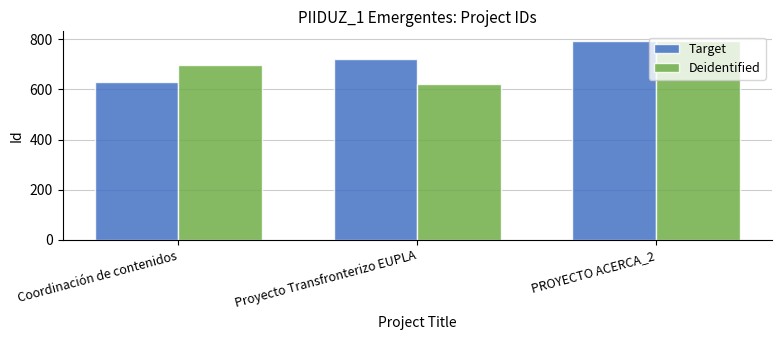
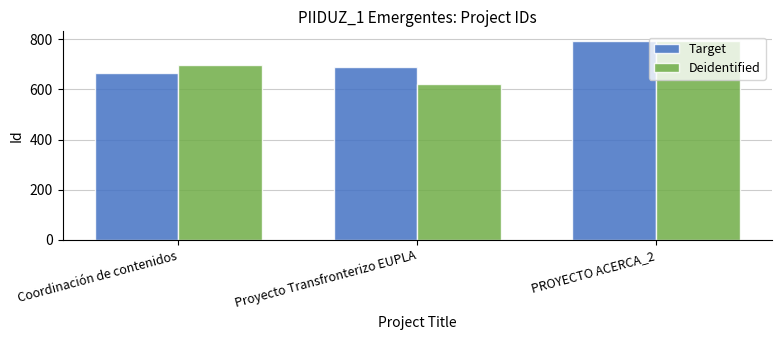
Target, Coordinación de contenidos: 630 -> 670
Target, Proyecto Transfronterizo EUPLA: 720 -> 690
